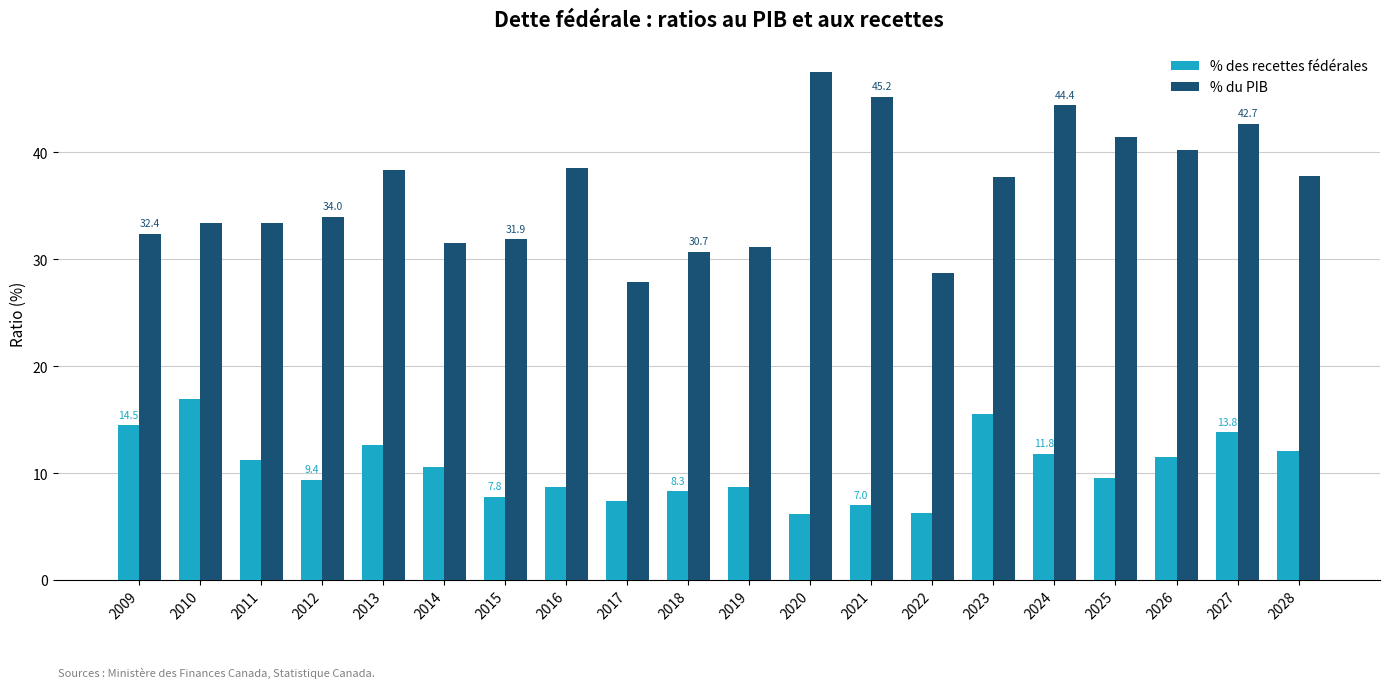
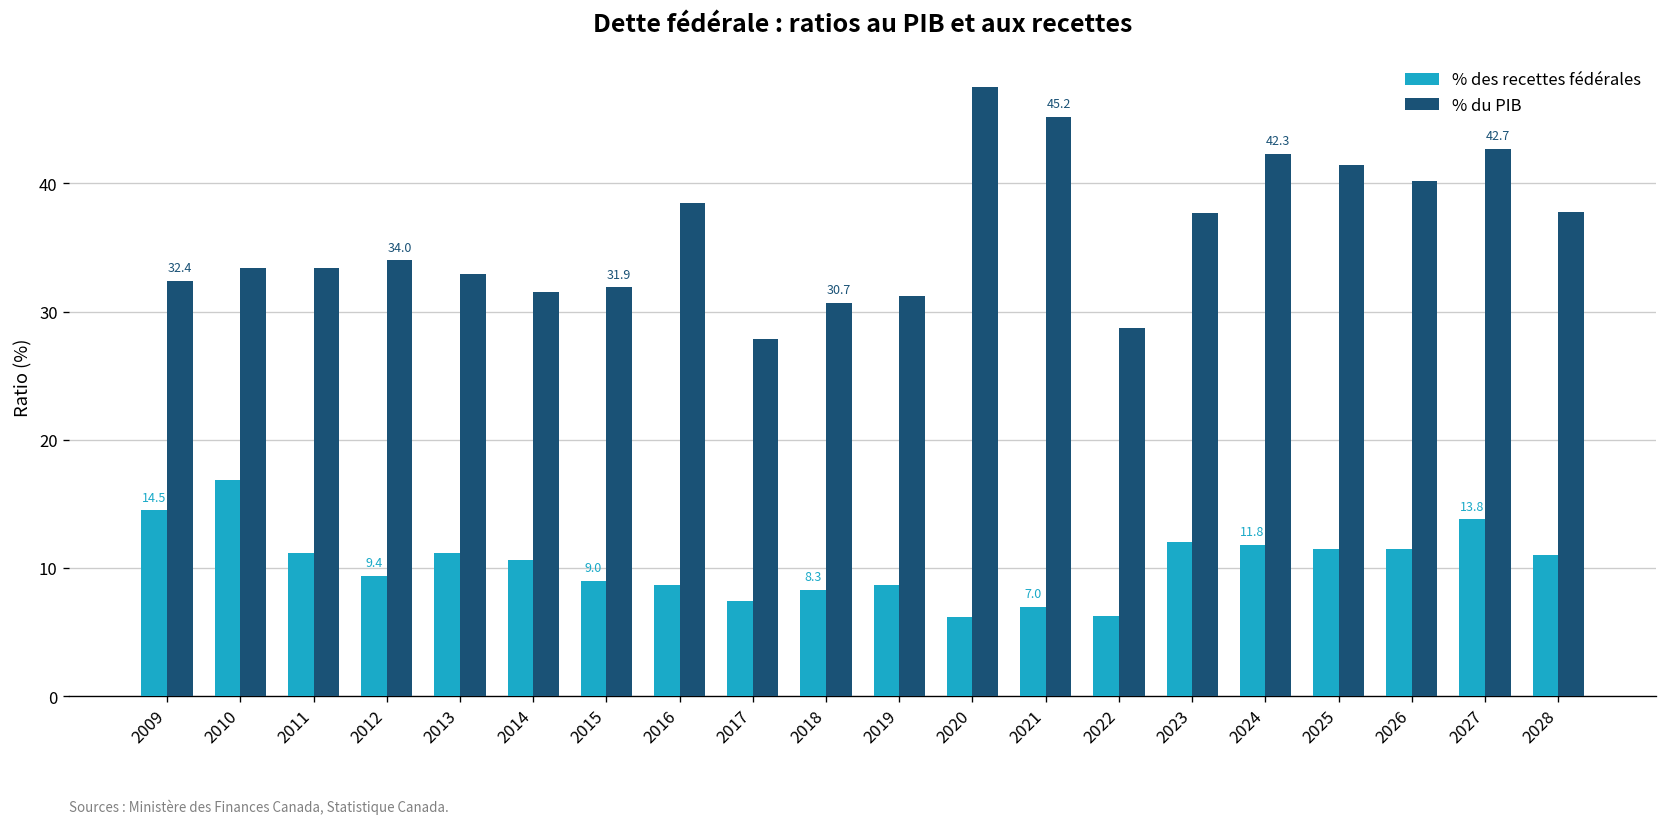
% des recettes fédérales, 2013: 12.6 -> 11.2
% du PIB, 2013: 38.4 -> 32.9
% des recettes fédérales, 2015: 7.8 -> 9.0
% des recettes fédérales, 2023: 15.5 -> 12.0
% du PIB, 2024: 44.4 -> 42.3
% des recettes fédérales, 2025: 9.5 -> 11.5
% des recettes fédérales, 2028: 12.1 -> 11.0
